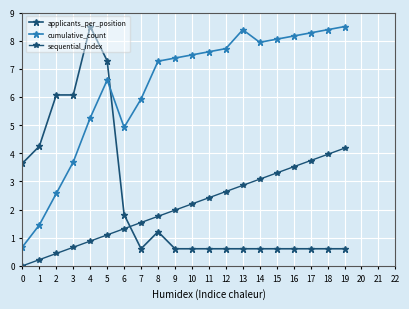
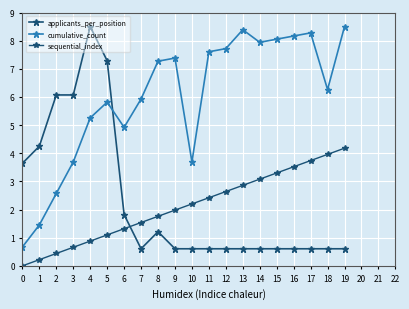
cumulative_count, 5: 6.6 -> 5.8
cumulative_count, 10: 7.5 -> 3.7
cumulative_count, 18: 8.4 -> 6.3
